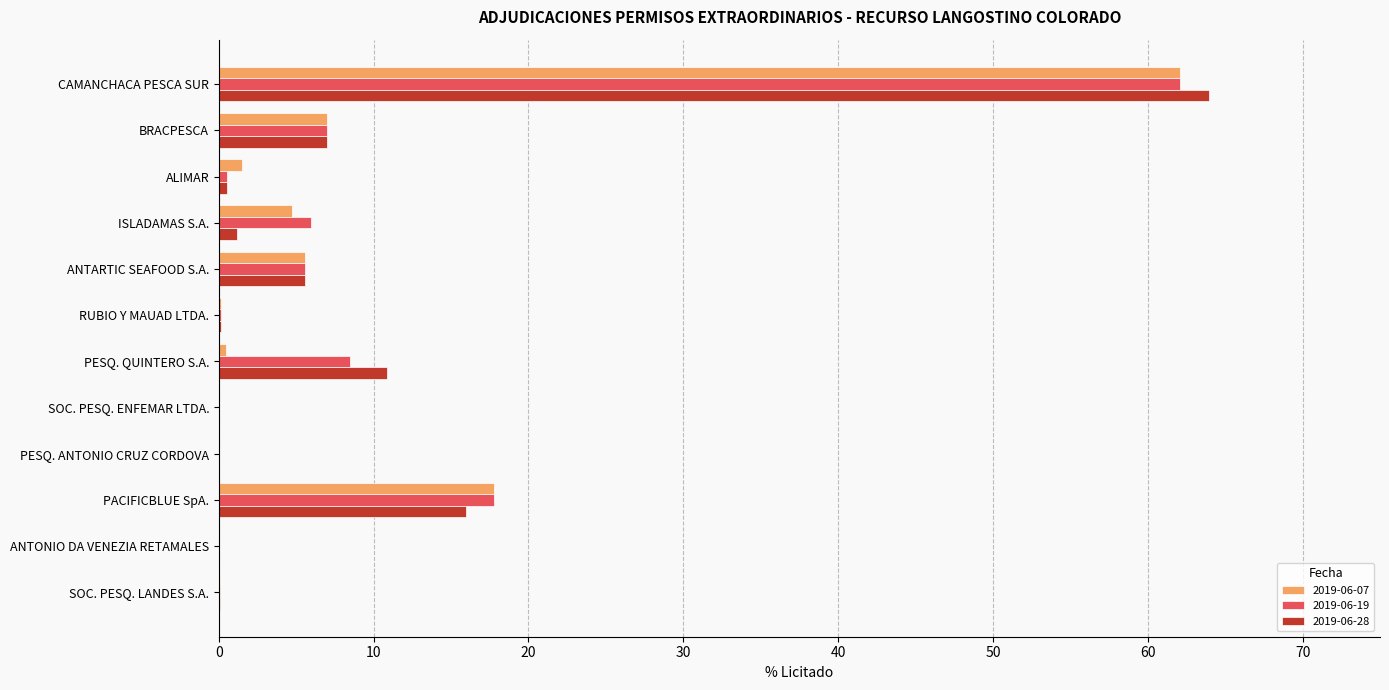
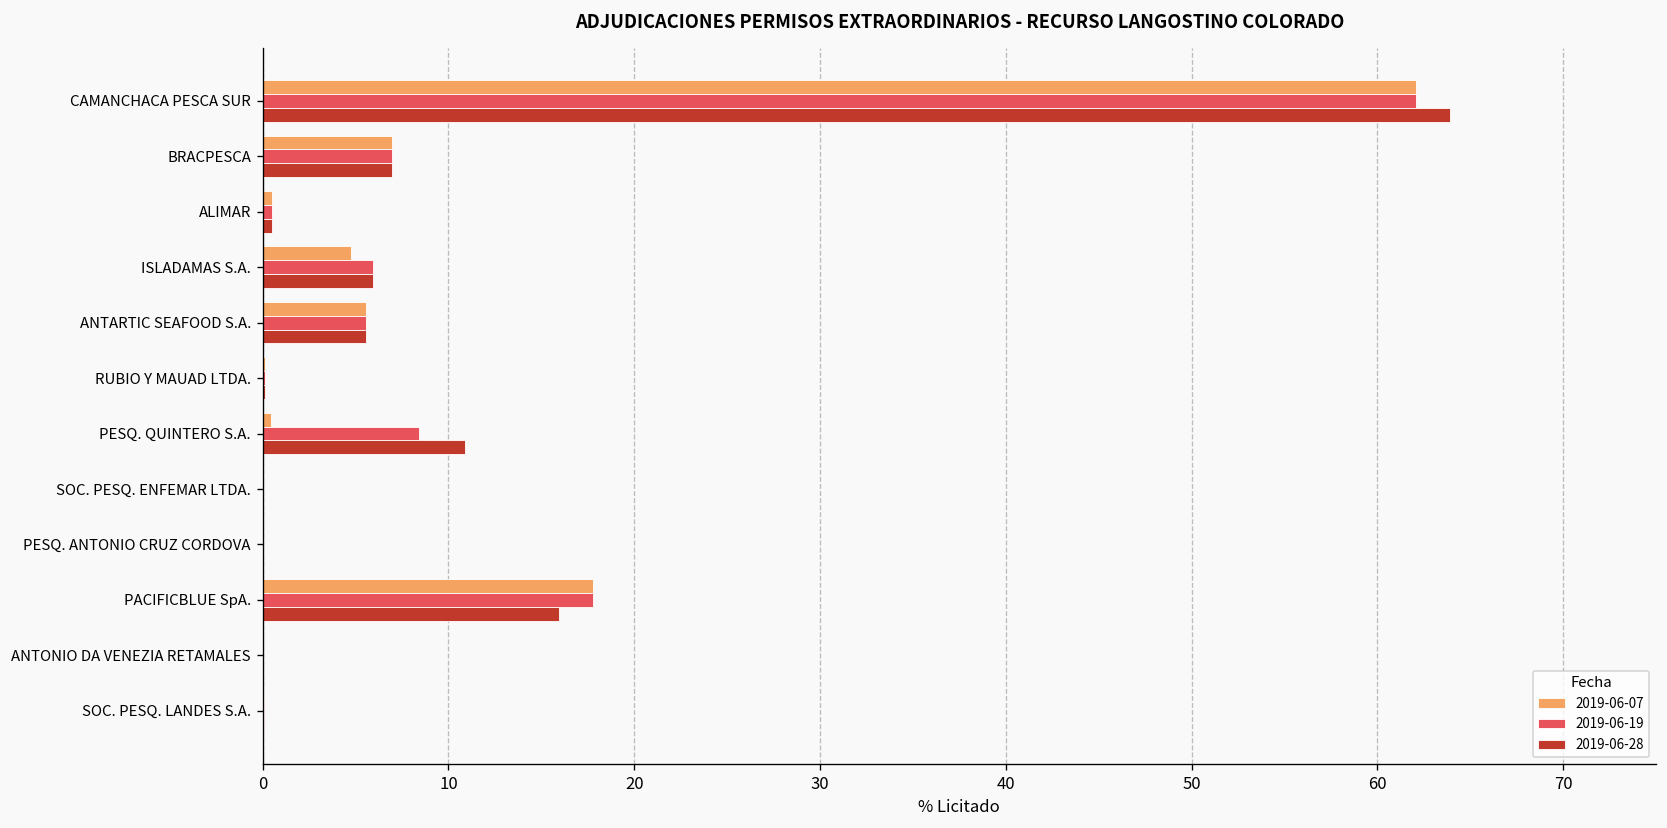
2019-06-07, ALIMAR: 1.5 -> 0.5
2019-06-28, ISLADAMAS S.A.: 1.2 -> 6.0
